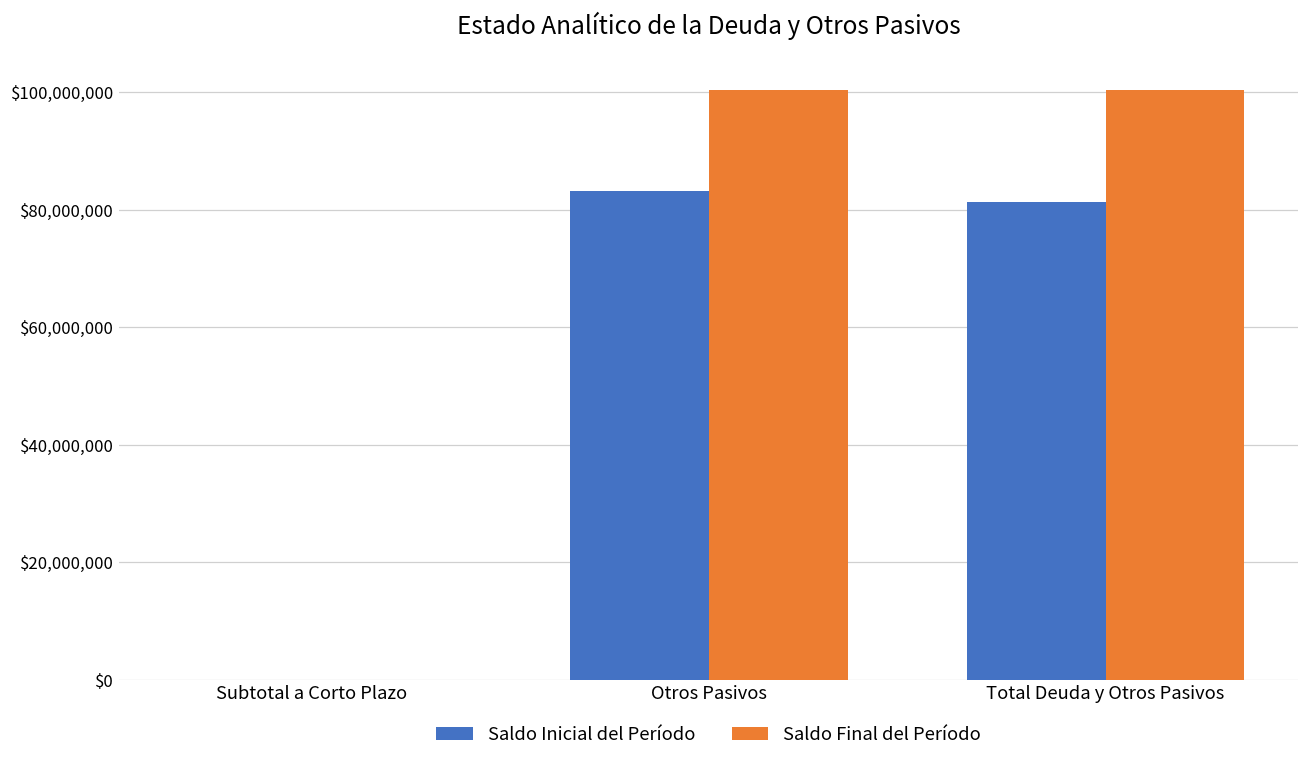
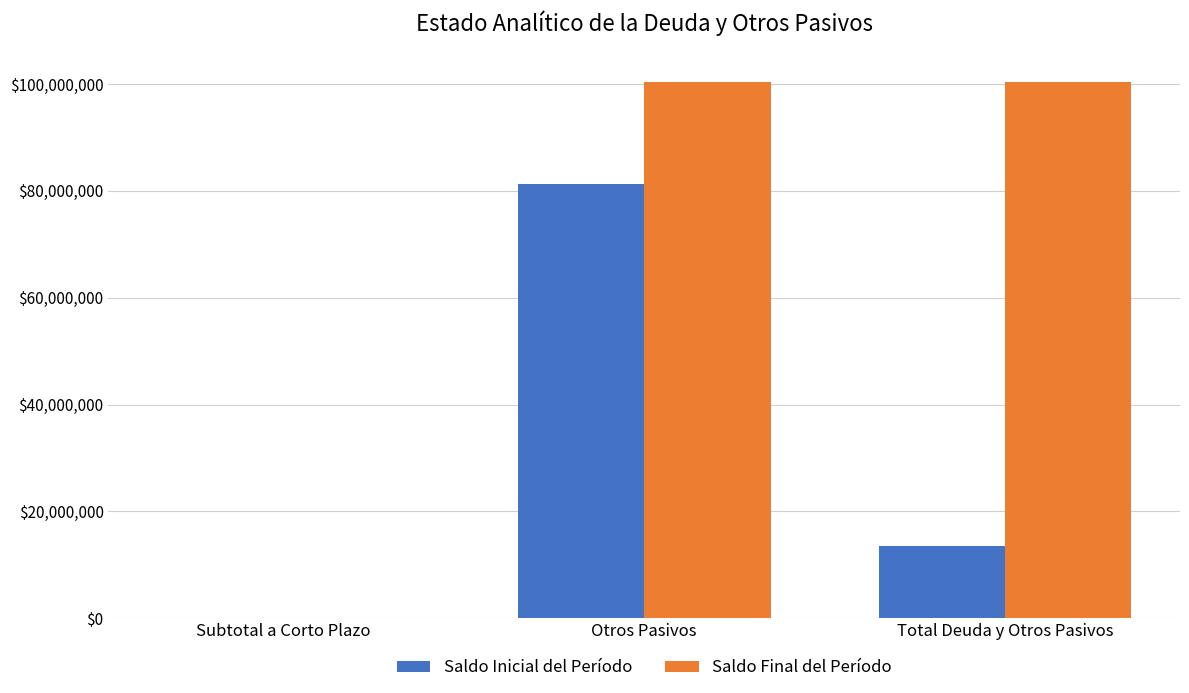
Saldo Inicial del Período, Otros Pasivos: $83,000,000 -> $81,000,000
Saldo Inicial del Período, Total Deuda y Otros Pasivos: $81,000,000 -> $13,000,000
